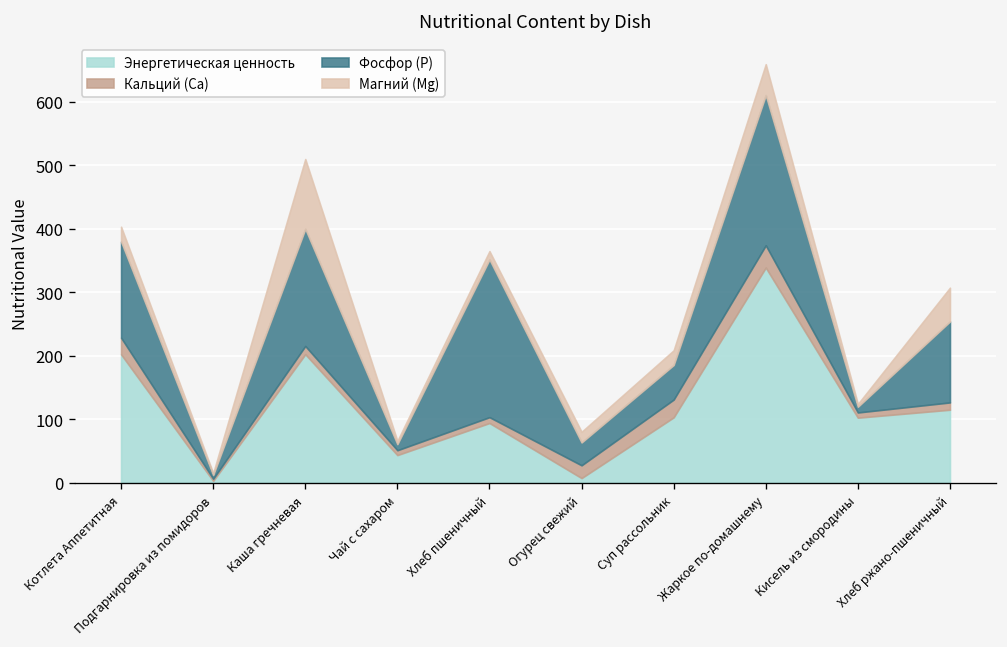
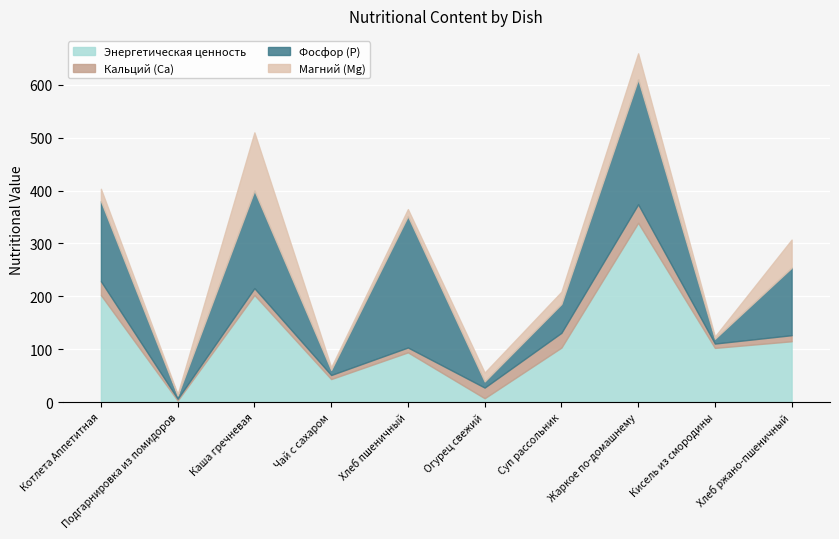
Фосфор (Р), Огурец свежий: 40 -> 10
